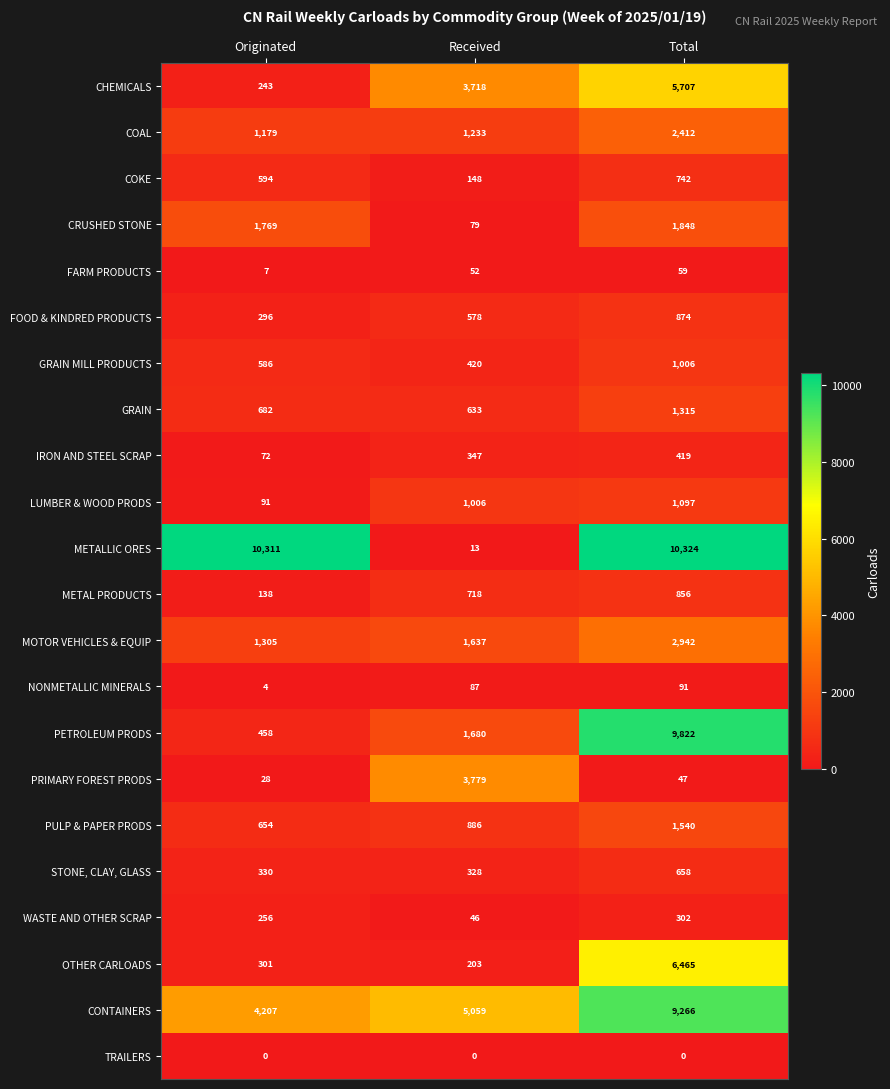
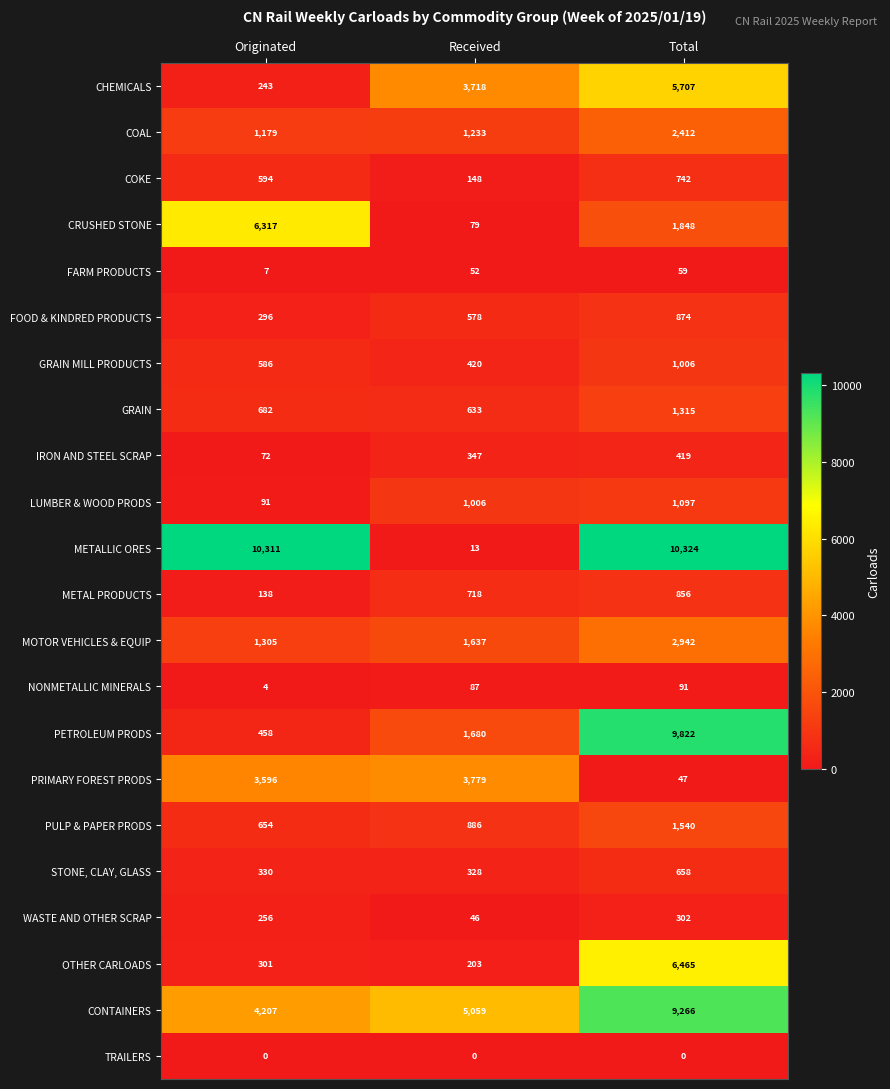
CRUSHED STONE, Originated: 1,769 -> 6,317
PRIMARY FOREST PRODS, Originated: 28 -> 3,596
